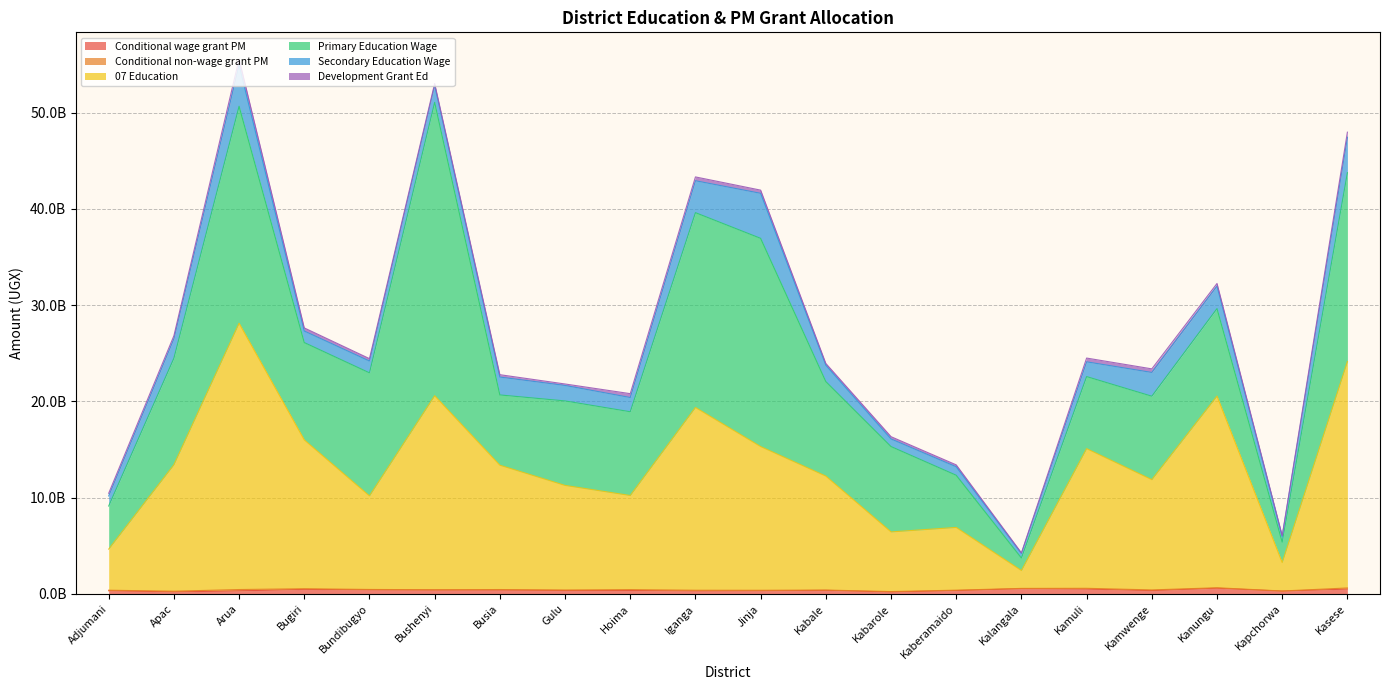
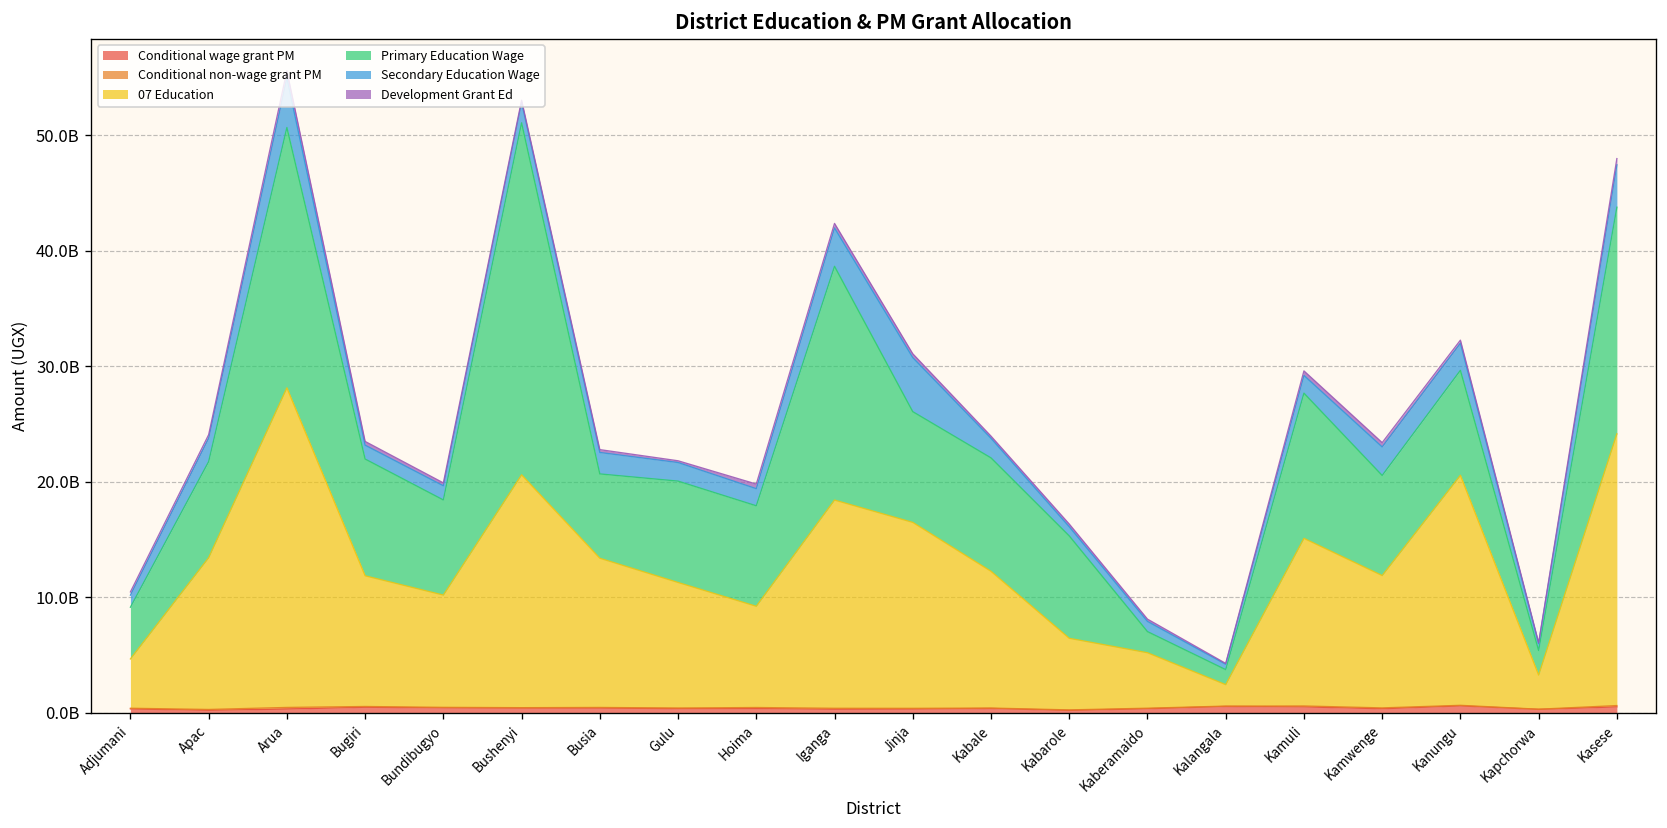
Primary Education Wage, Apac: 11000000000 -> 8000000000
07 Education, Bugiri: 15000000000 -> 11000000000
Primary Education Wage, Bundibugyo: 13000000000 -> 8000000000
07 Education, Hoima: 10000000000 -> 9000000000
07 Education, Iganga: 19000000000 -> 18000000000
07 Education, Jinja: 15000000000 -> 16000000000
Primary Education Wage, Jinja: 22000000000 -> 10000000000
07 Education, Kaberamaido: 7000000000 -> 5000000000
Primary Education Wage, Kaberamaido: 5000000000 -> 2000000000
Primary Education Wage, Kamuli: 7000000000 -> 13000000000
